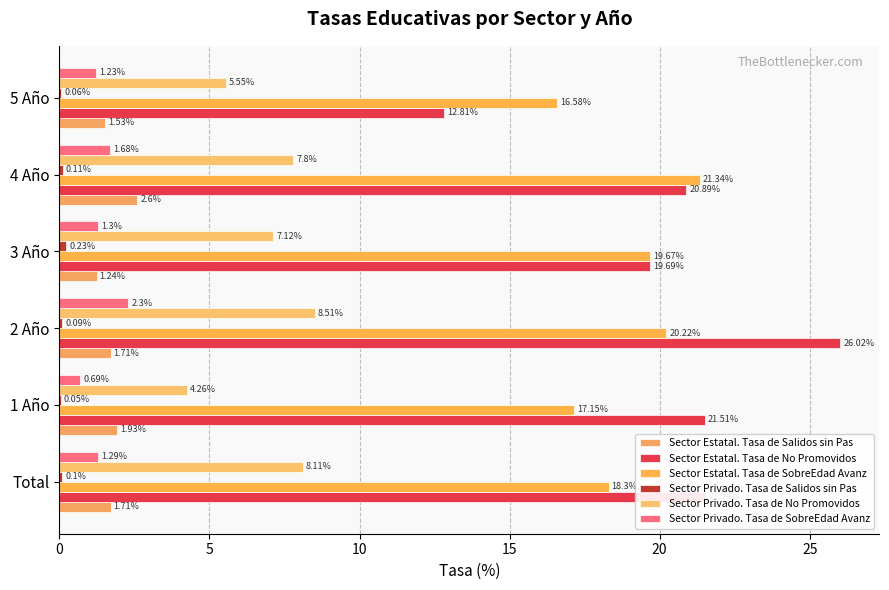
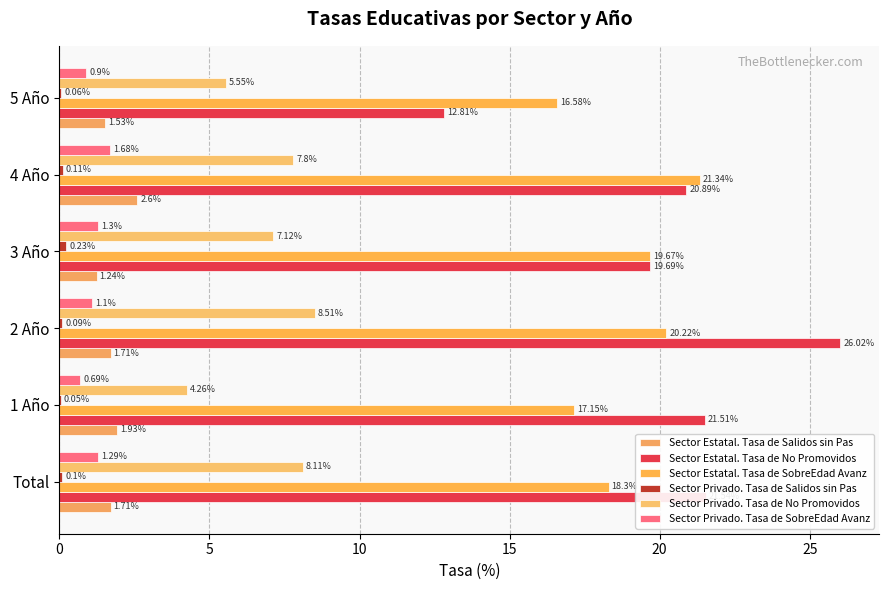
Sector Privado. Tasa de SobreEdad Avanz, 5 Año: 1.23% -> 0.9%
Sector Privado. Tasa de SobreEdad Avanz, 2 Año: 2.3% -> 1.1%
